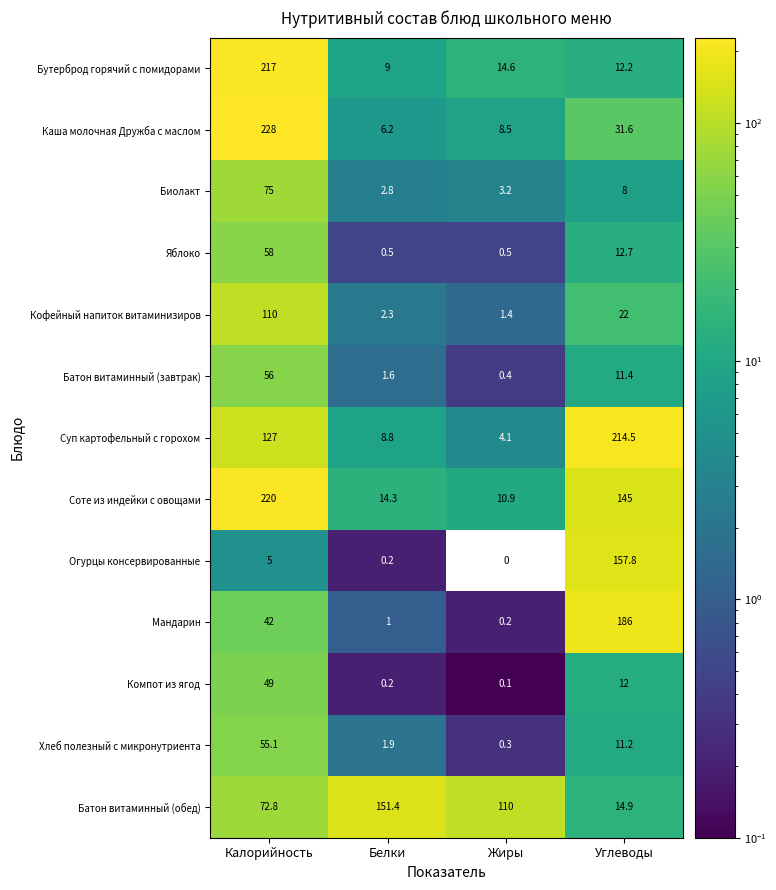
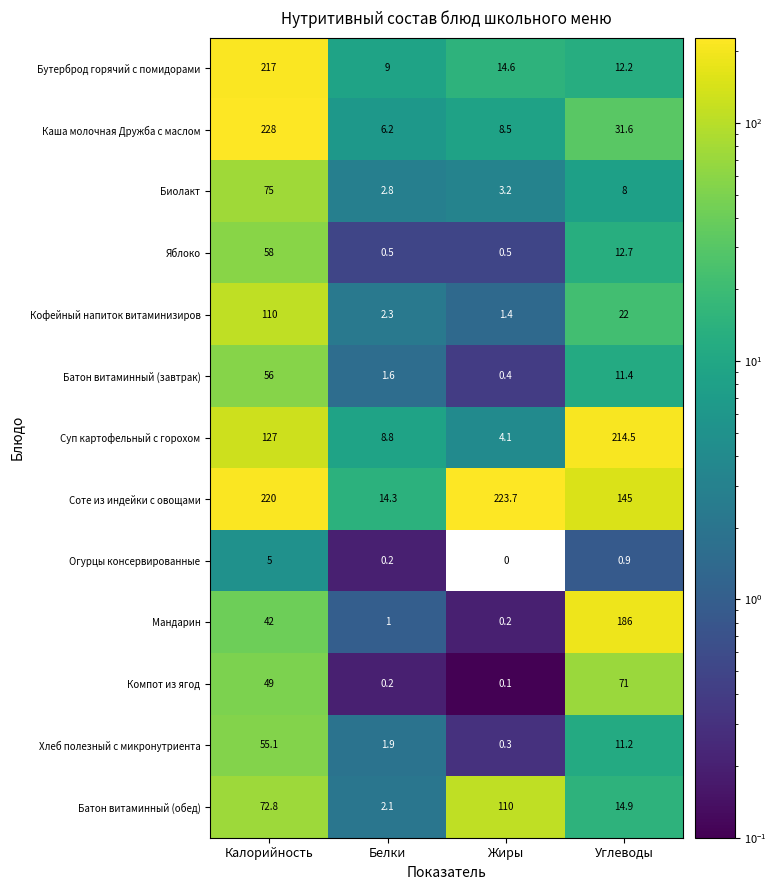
Соте из индейки с овощами, Жиры: 10.9 -> 223.7
Огурцы консервированные, Углеводы: 157.8 -> 0.9
Компот из ягод, Углеводы: 12 -> 71
Батон витаминный (обед), Белки: 151.4 -> 2.1
